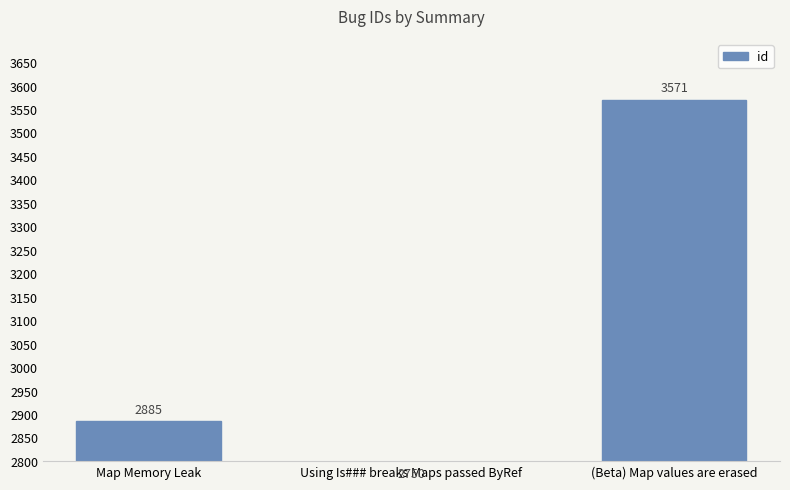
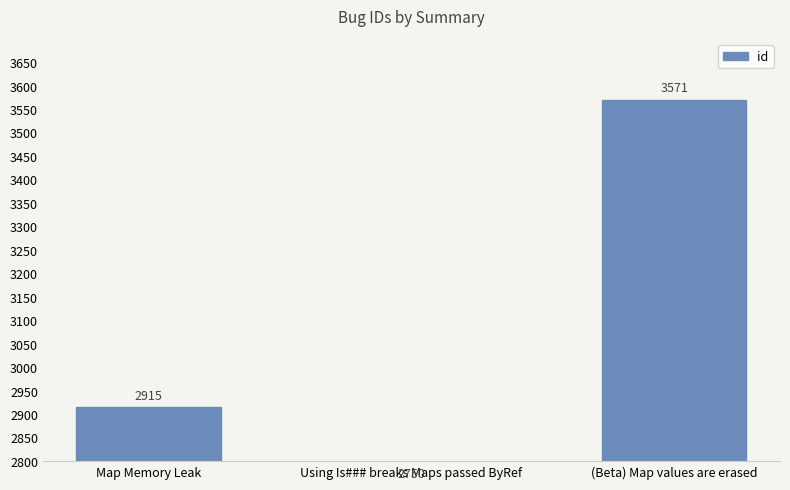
Map Memory Leak: 2885 -> 2915
